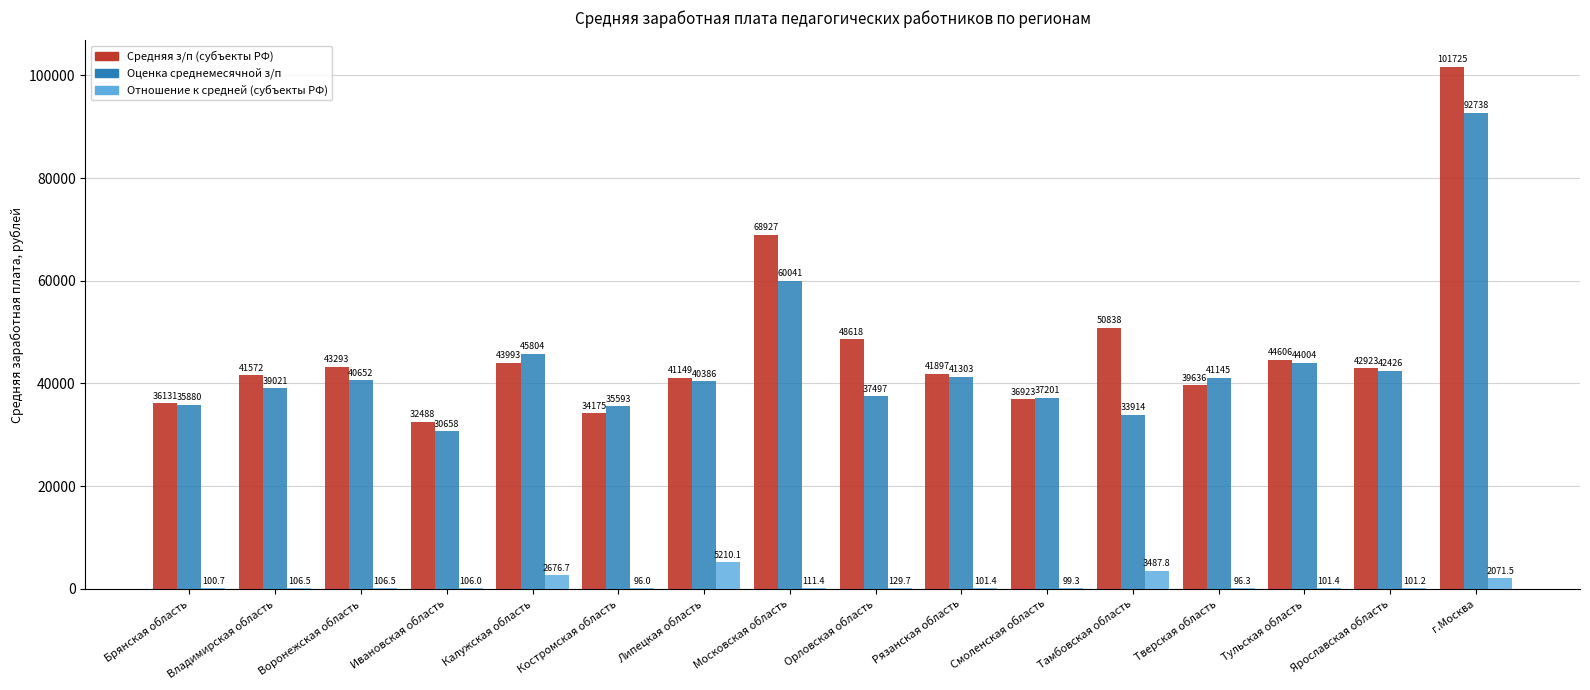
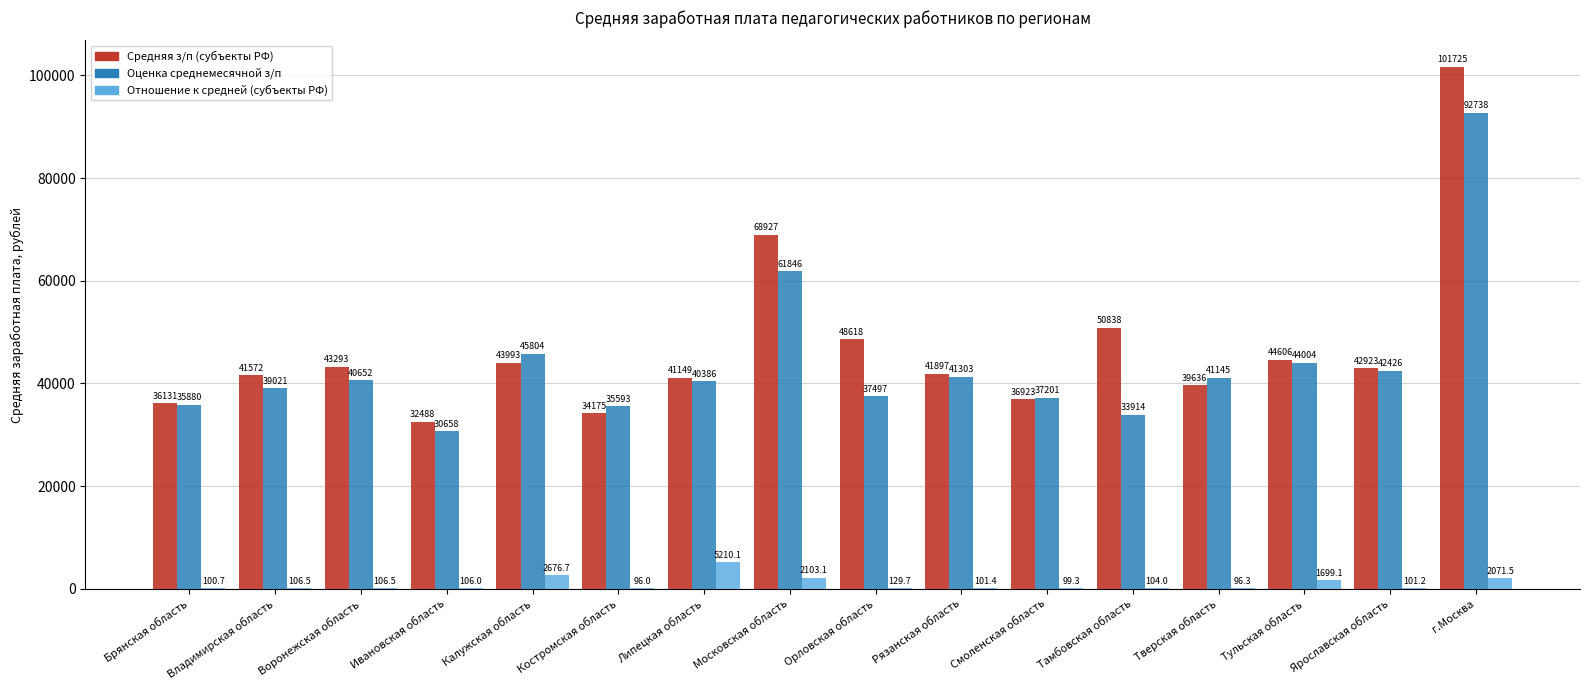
Оценка среднемесячной з/п, Московская область: 60041 -> 61846
Отношение к средней (субъекты РФ), Московская область: 111.4 -> 2103.1
Отношение к средней (субъекты РФ), Тамбовская область: 3487.8 -> 104.0
Отношение к средней (субъекты РФ), Тульская область: 101.4 -> 1699.1
